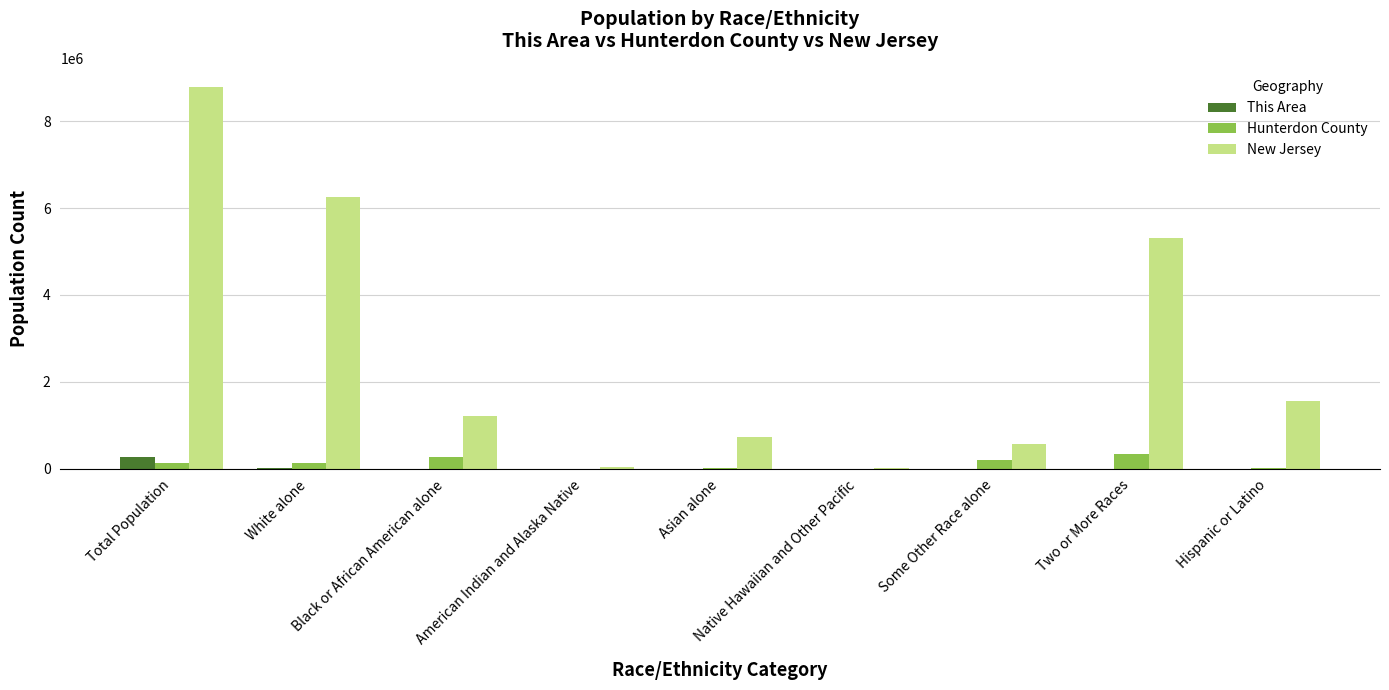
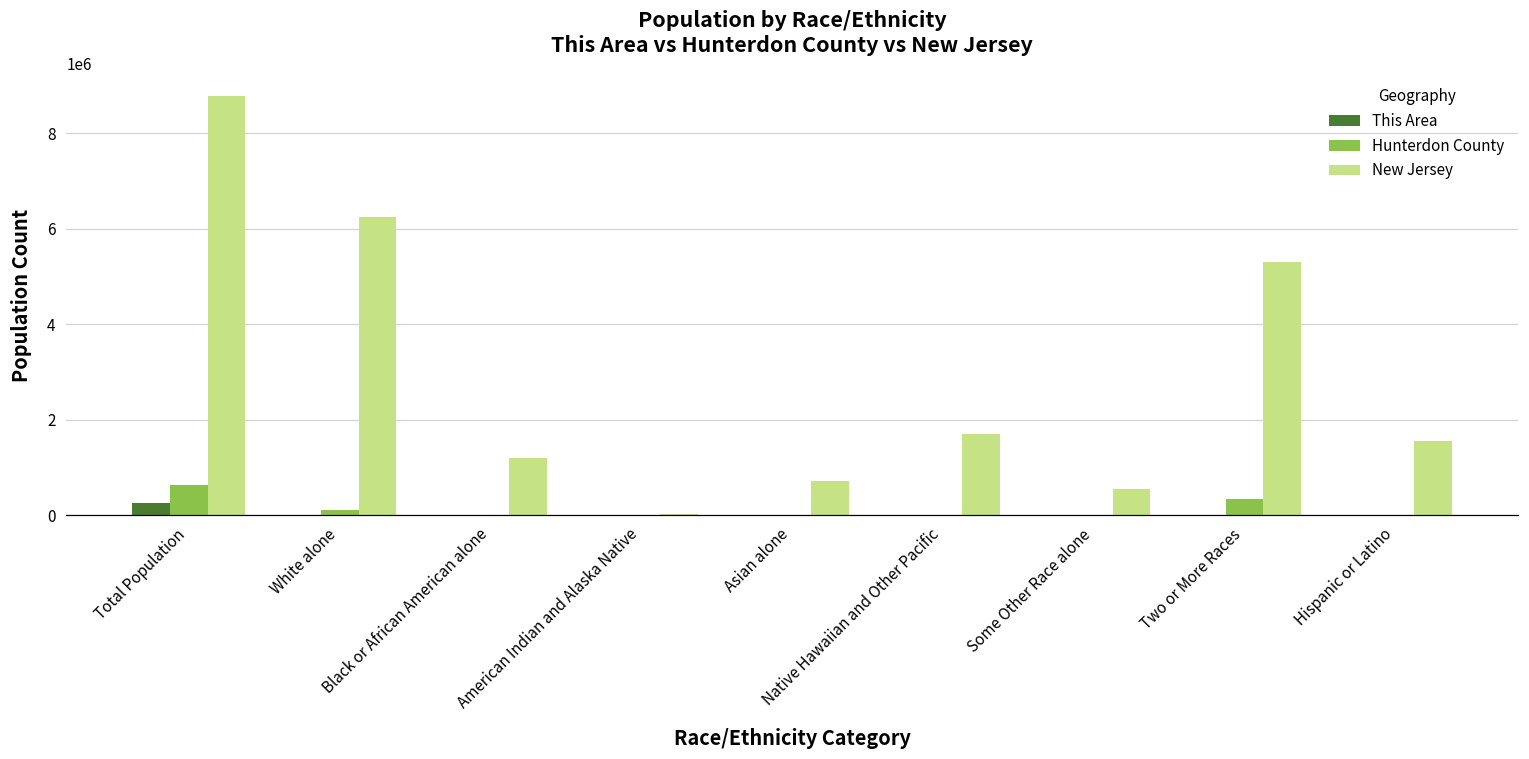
Hunterdon County, Total Population: 100000 -> 600000
Hunterdon County, Black or African American alone: 300000 -> 0
New Jersey, Native Hawaiian and Other Pacific: 0 -> 1700000
Hunterdon County, Some Other Race alone: 200000 -> 0
